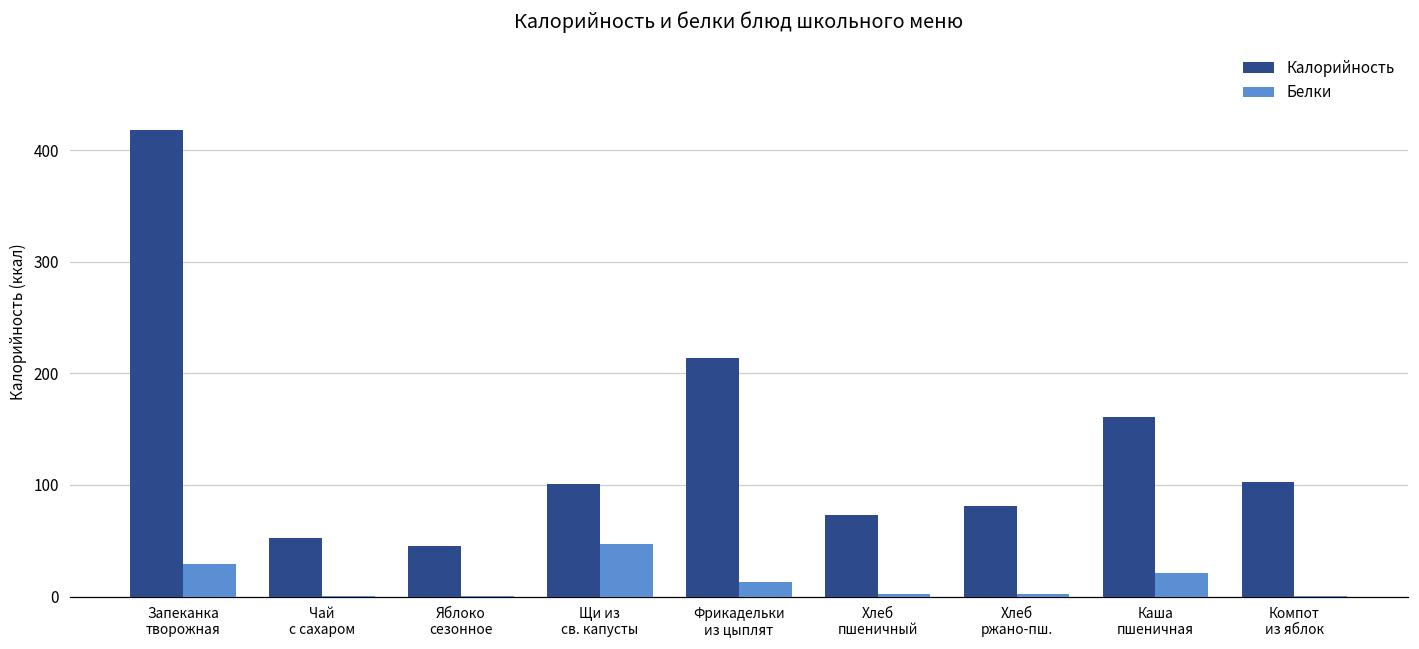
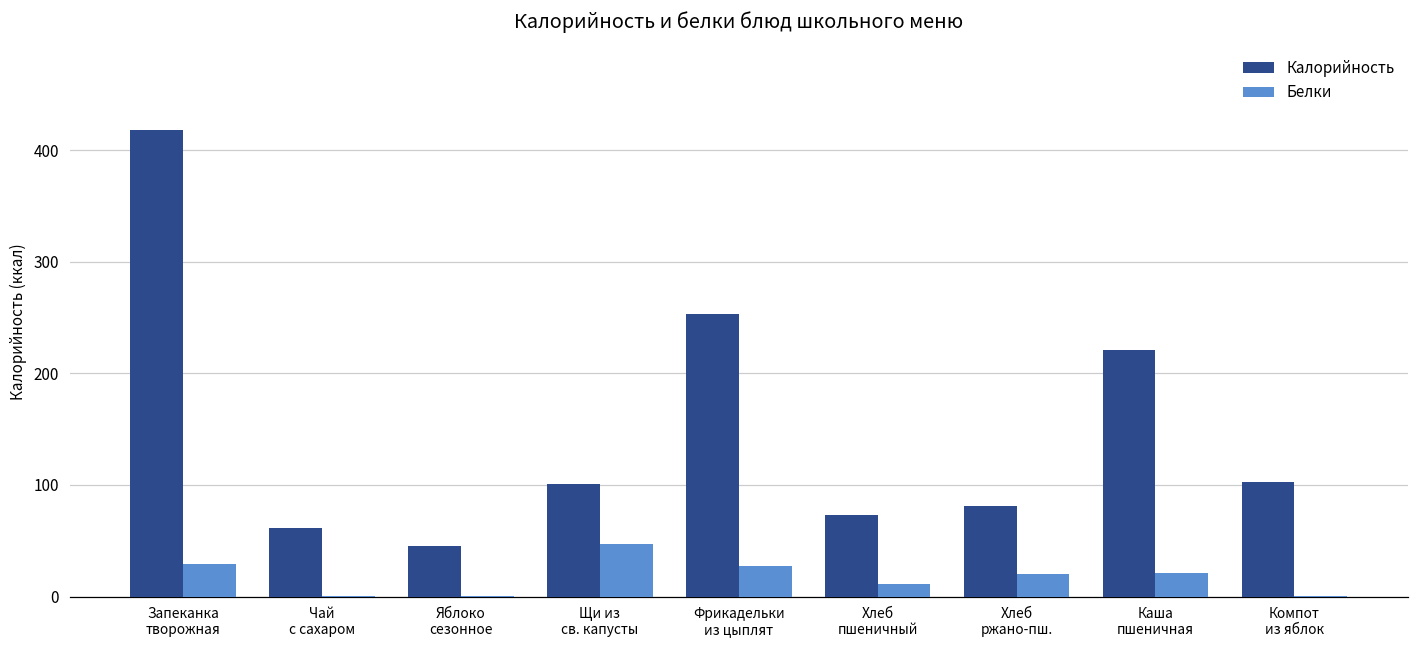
Калорийность, Чай с сахаром: 52 -> 61
Калорийность, Фрикадельки из цыплят: 214 -> 253
Белки, Фрикадельки из цыплят: 13 -> 27
Белки, Хлеб пшеничный: 2 -> 11
Белки, Хлеб ржано-пш.: 3 -> 20
Калорийность, Каша пшеничная: 161 -> 221
